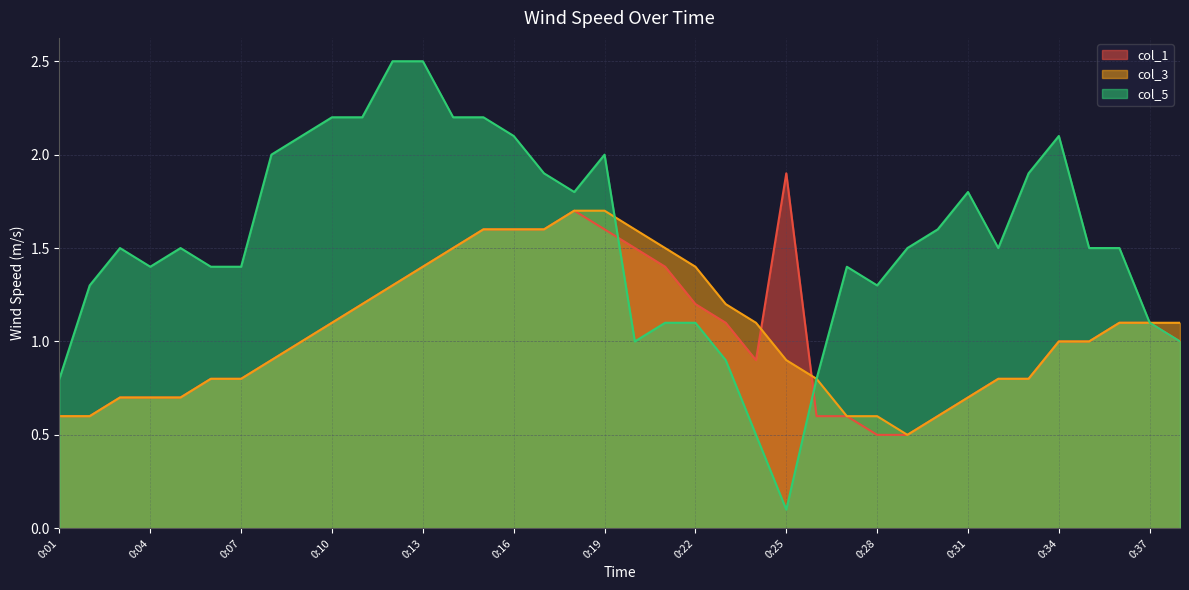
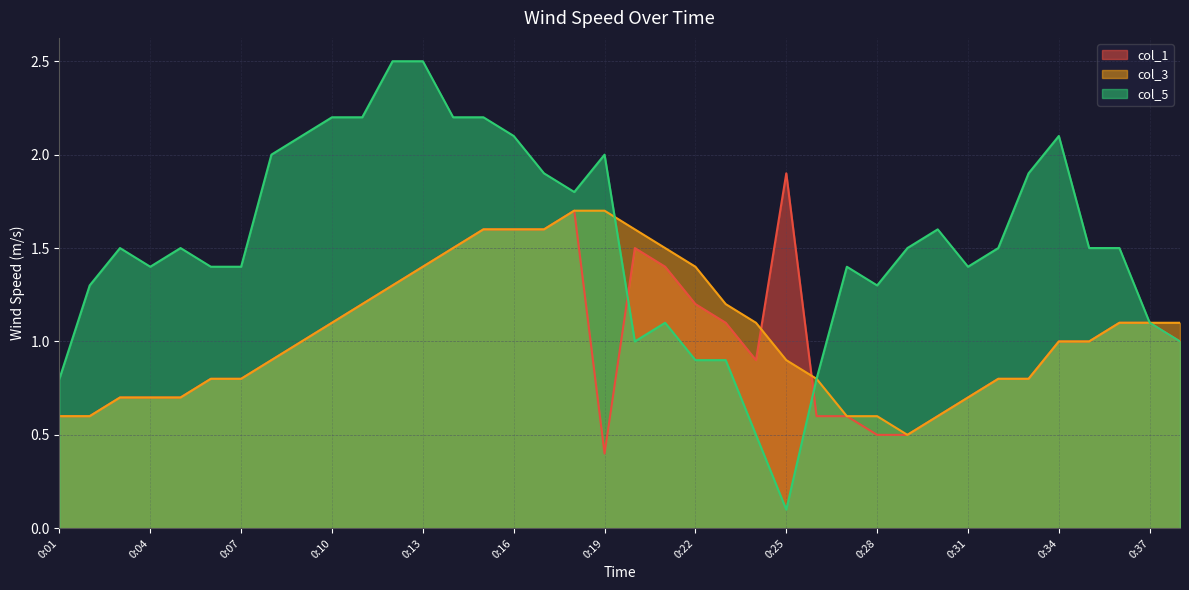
col_1, 0:19: 1.6 -> 0.4
col_5, 0:22: 1.1 -> 0.9
col_5, 0:31: 1.8 -> 1.4
